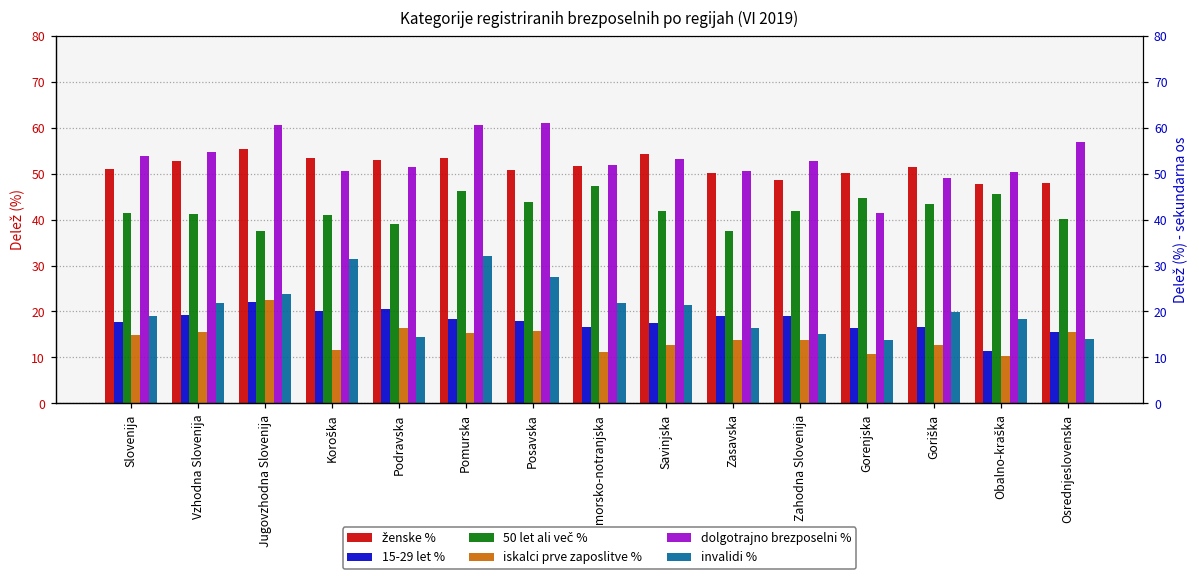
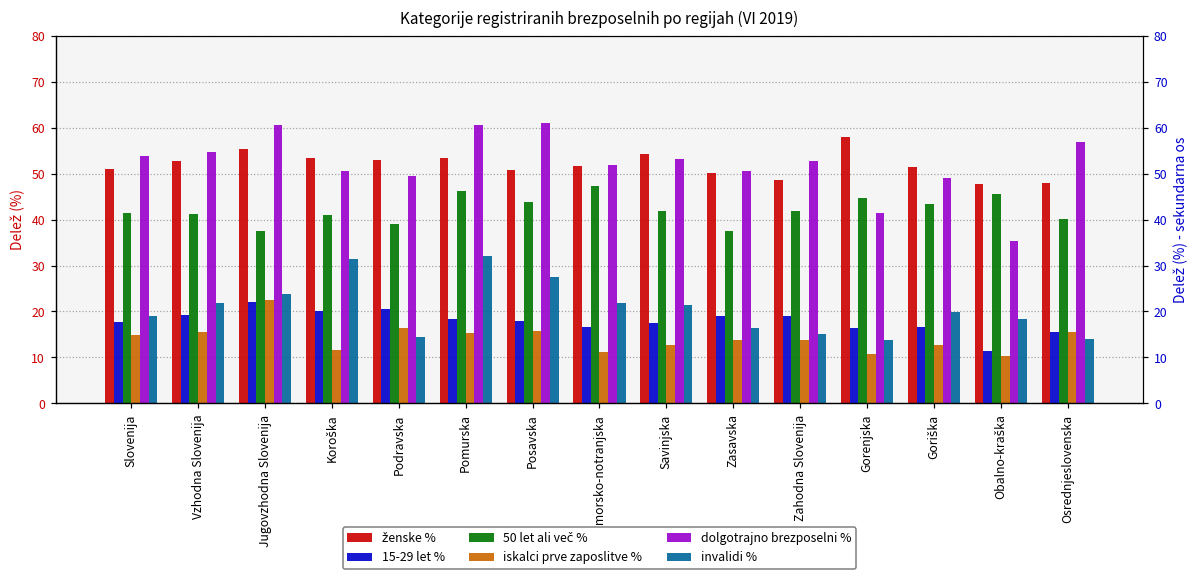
dolgotrajno brezposelni %, Podravska: 51 -> 49
ženske %, Gorenjska: 50 -> 58
dolgotrajno brezposelni %, Obalno-kraška: 50 -> 35
